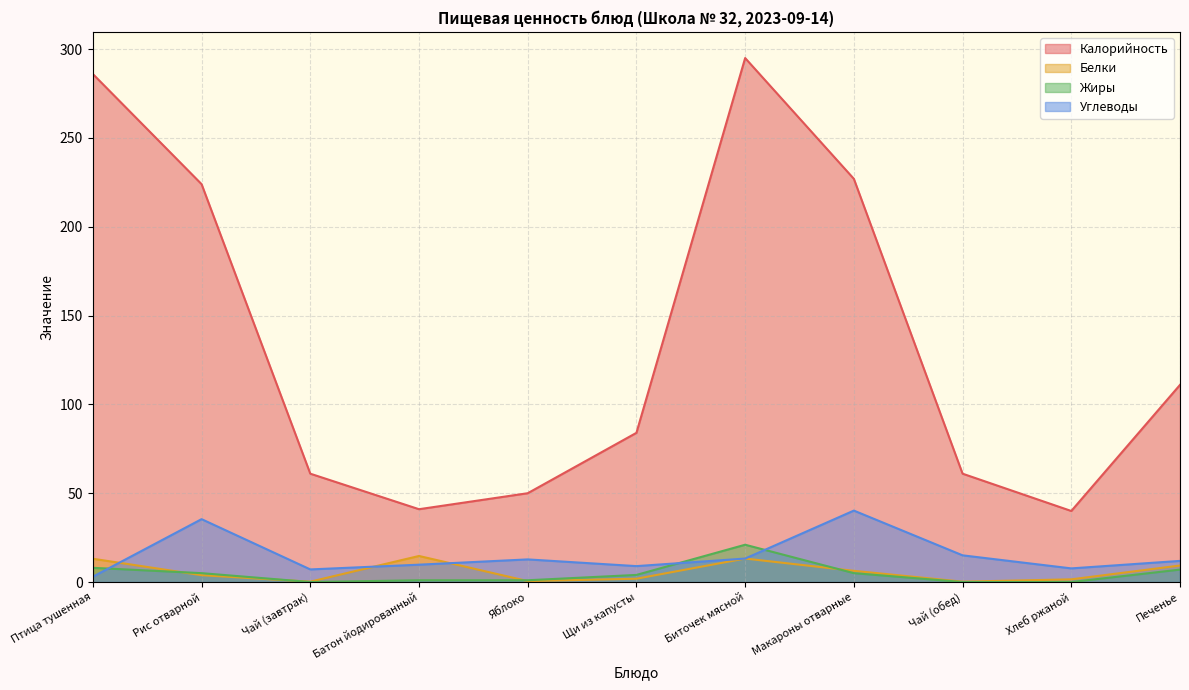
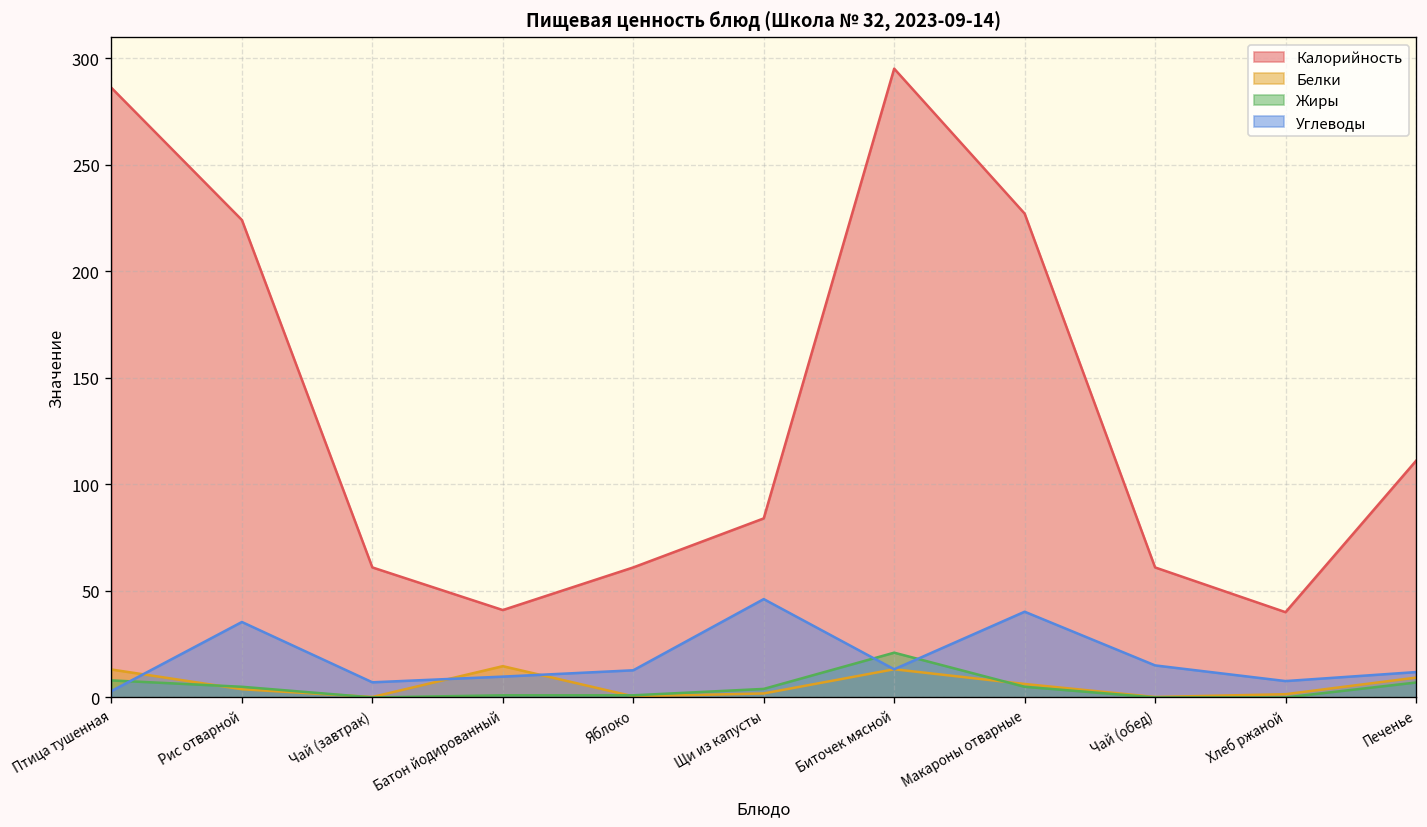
Калорийность, Яблоко: 50 -> 61
Углеводы, Щи из капусты: 9 -> 46
